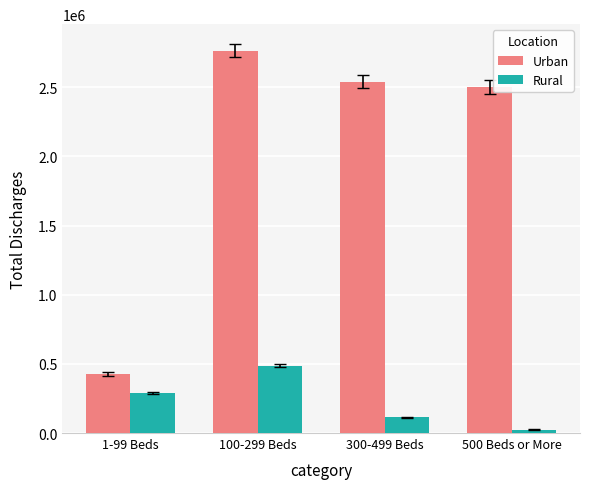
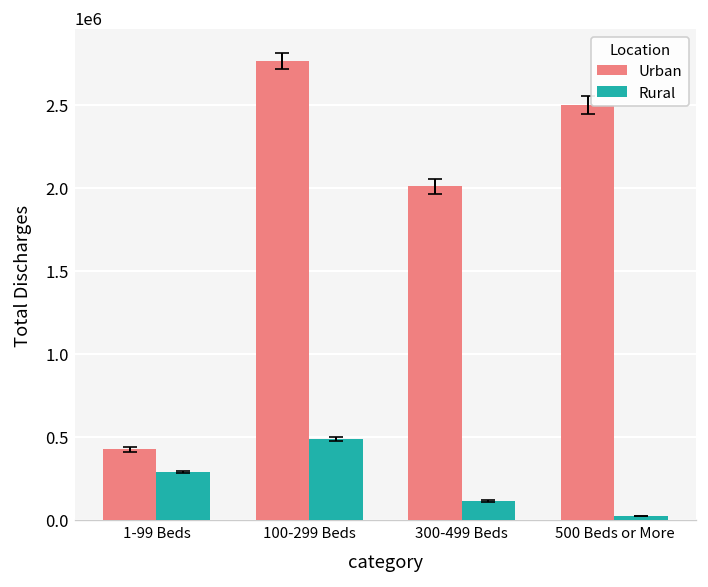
Urban, 300-499 Beds: 2540000 -> 2010000
